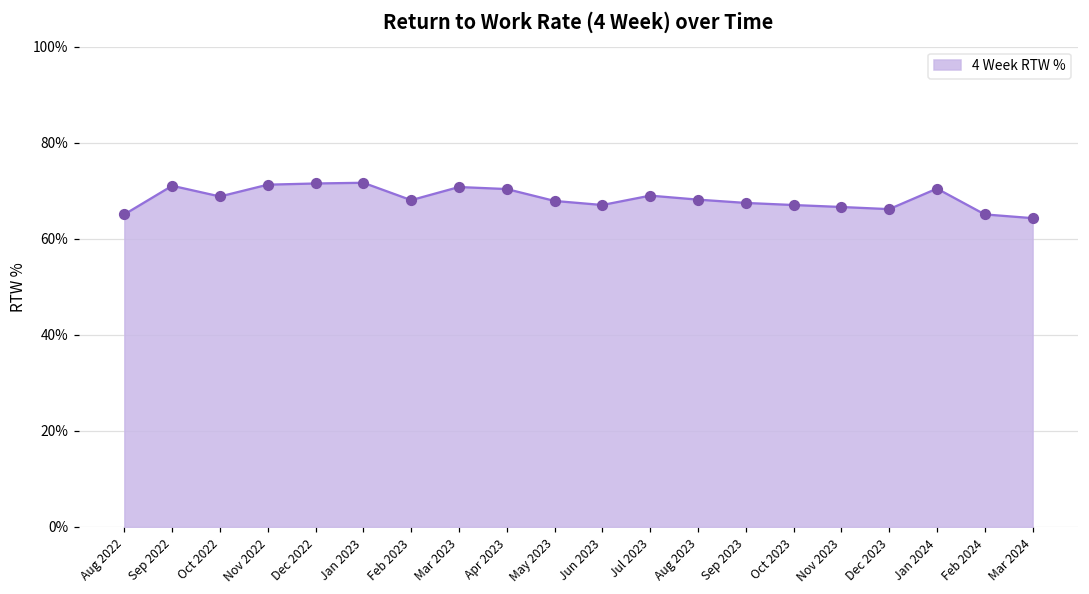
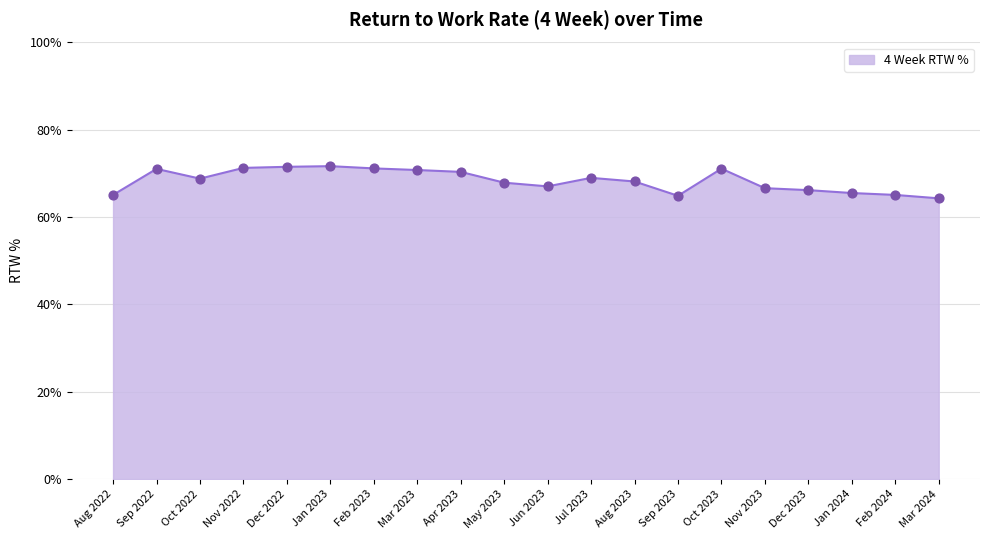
Feb 2023: 68% -> 71%
Sep 2023: 67% -> 65%
Oct 2023: 67% -> 71%
Jan 2024: 70% -> 66%
